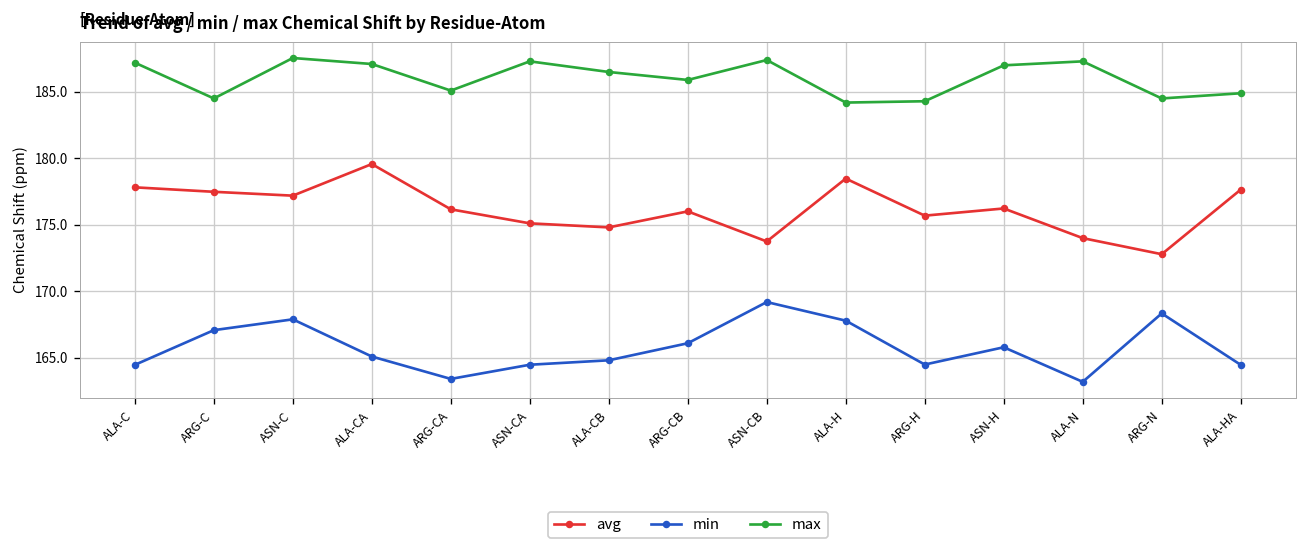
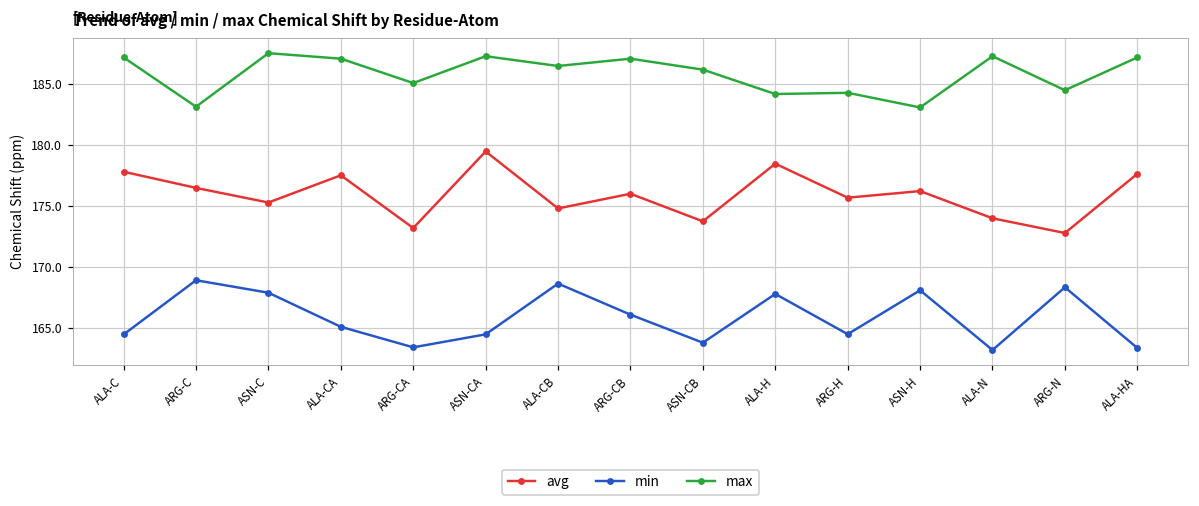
avg, ARG-C: 177.5 -> 176.5
min, ARG-C: 167.1 -> 168.9
max, ARG-C: 184.5 -> 183.2
avg, ASN-C: 177.2 -> 175.3
avg, ALA-CA: 179.6 -> 177.5
avg, ARG-CA: 176.2 -> 173.2
avg, ASN-CA: 175.1 -> 179.5
min, ALA-CB: 164.8 -> 168.7
max, ARG-CB: 185.9 -> 187.1
min, ASN-CB: 169.2 -> 163.8
max, ASN-CB: 187.4 -> 186.2
min, ASN-H: 165.8 -> 168.1
max, ASN-H: 187.0 -> 183.1
min, ALA-HA: 164.5 -> 163.4
max, ALA-HA: 184.9 -> 187.2
